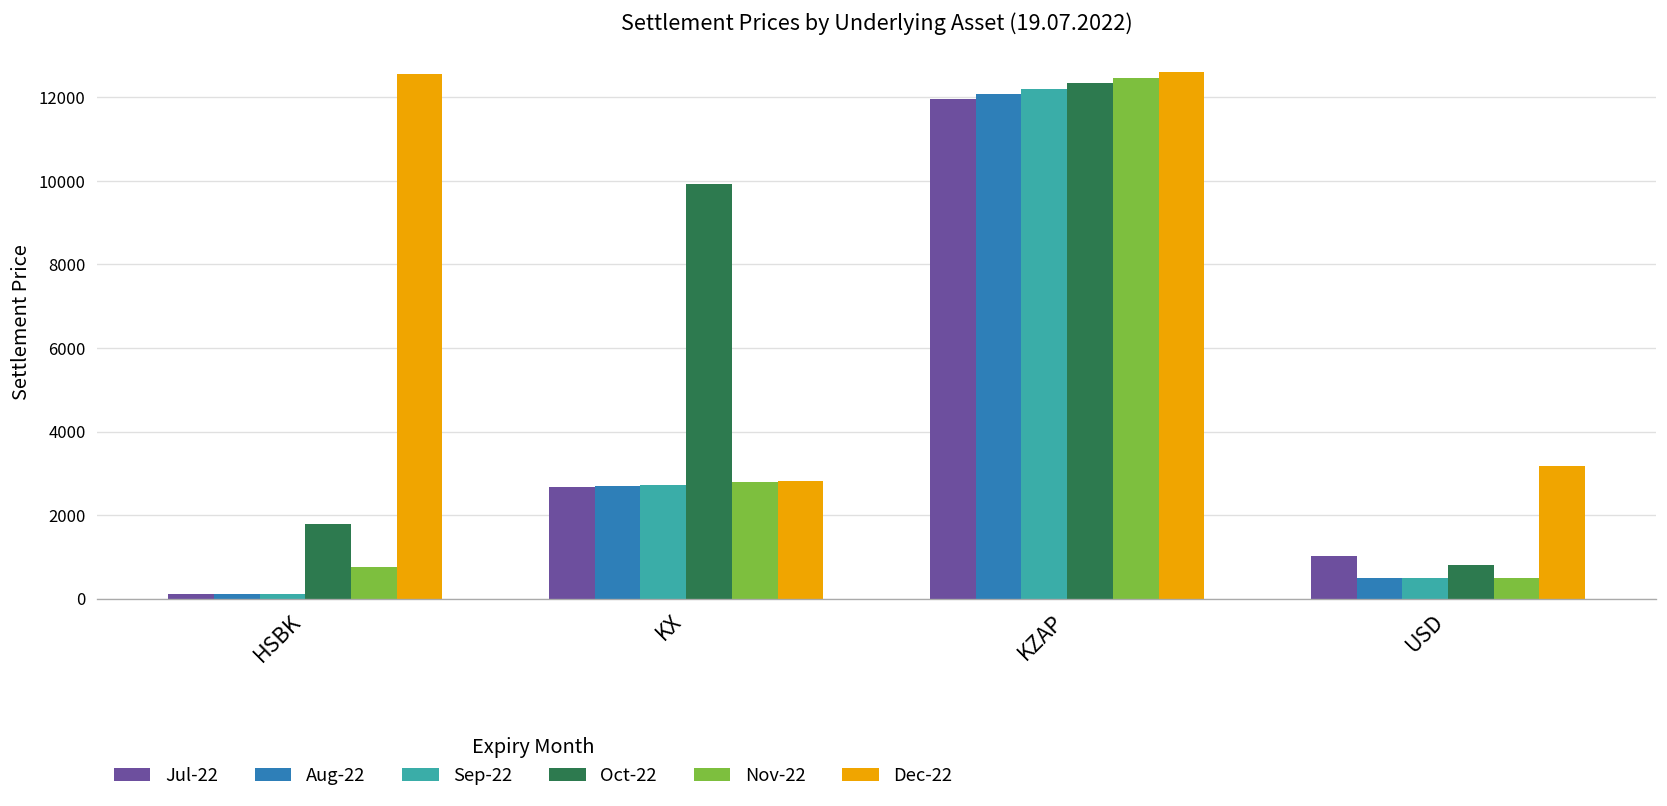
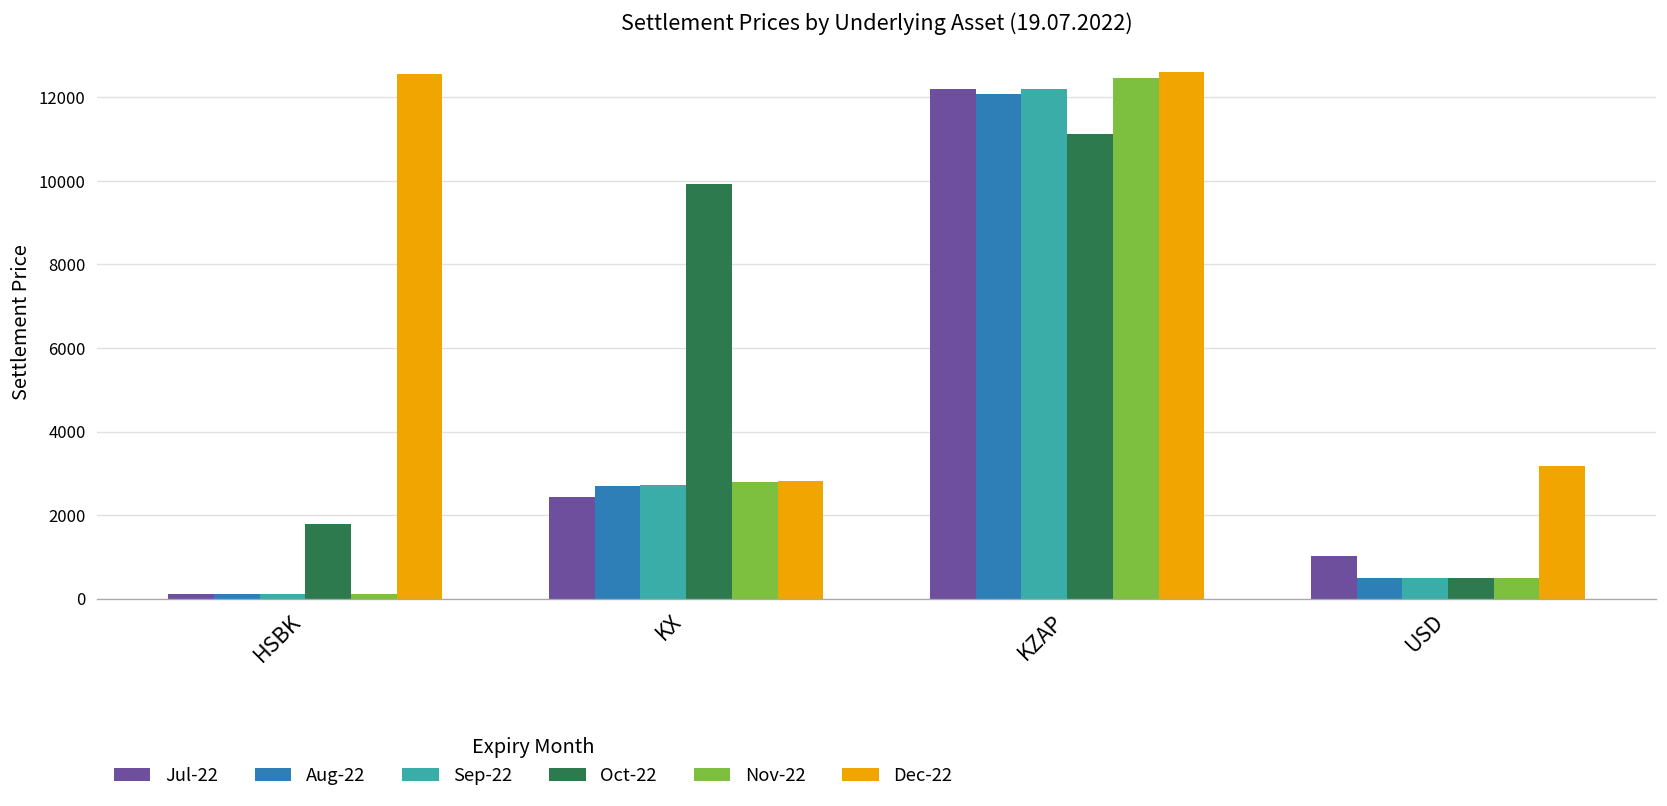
Nov-22, HSBK: 800 -> 100
Jul-22, KX: 2700 -> 2400
Jul-22, KZAP: 12000 -> 12200
Oct-22, KZAP: 12300 -> 11100
Oct-22, USD: 800 -> 500
